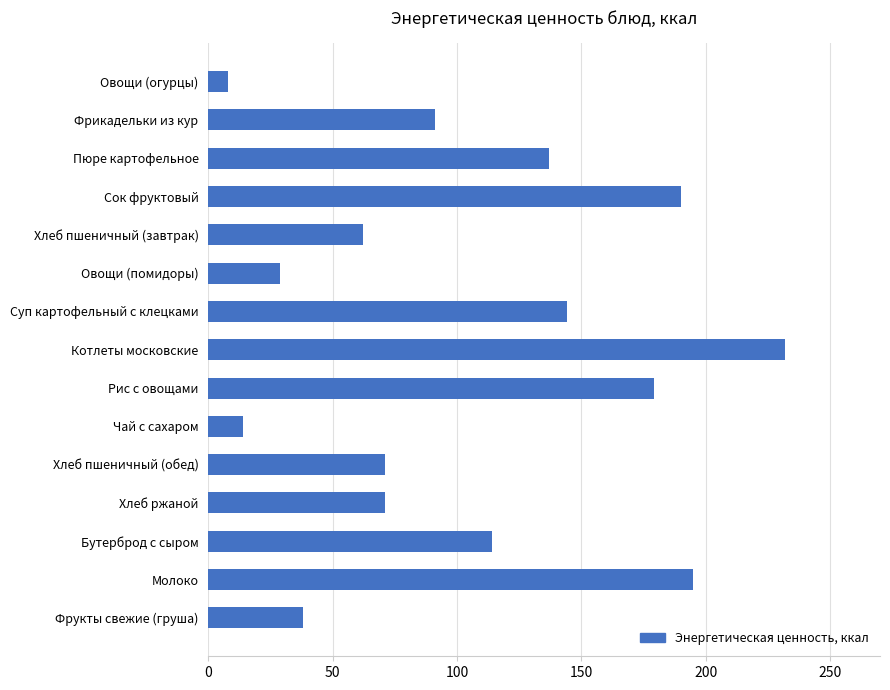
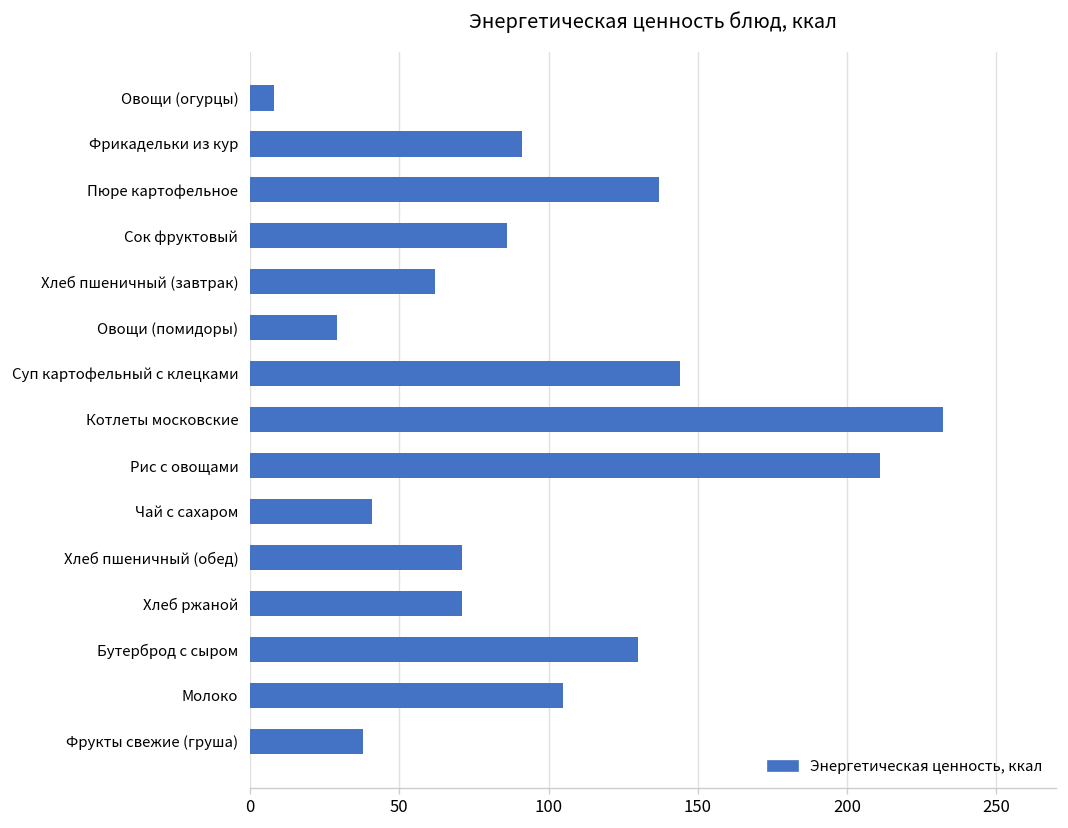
Сок фруктовый: 190 -> 86
Рис с овощами: 179 -> 211
Чай с сахаром: 14 -> 41
Бутерброд с сыром: 114 -> 130
Молоко: 195 -> 105
